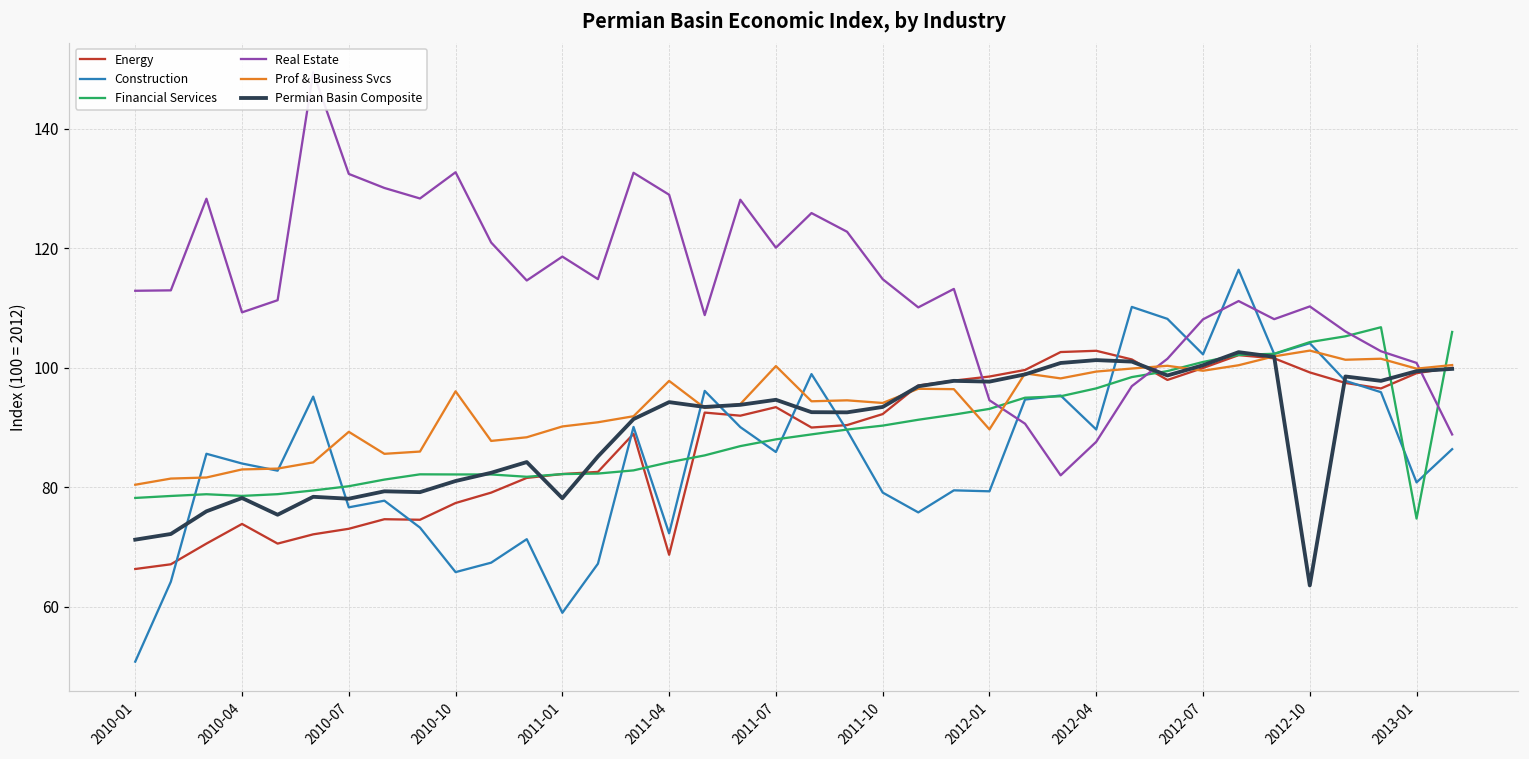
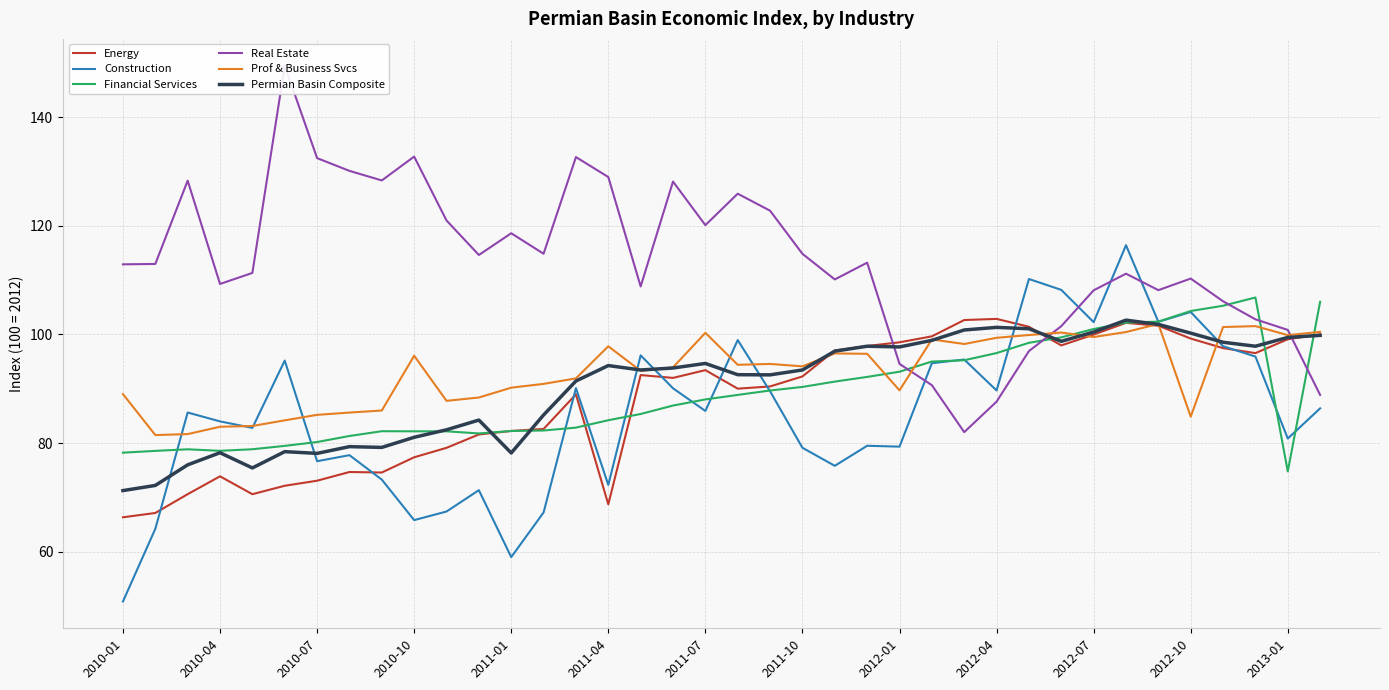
Prof & Business Svcs, 2010-01: 80 -> 89
Prof & Business Svcs, 2010-07: 89 -> 85
Prof & Business Svcs, 2012-10: 103 -> 85
Permian Basin Composite, 2012-10: 64 -> 100
